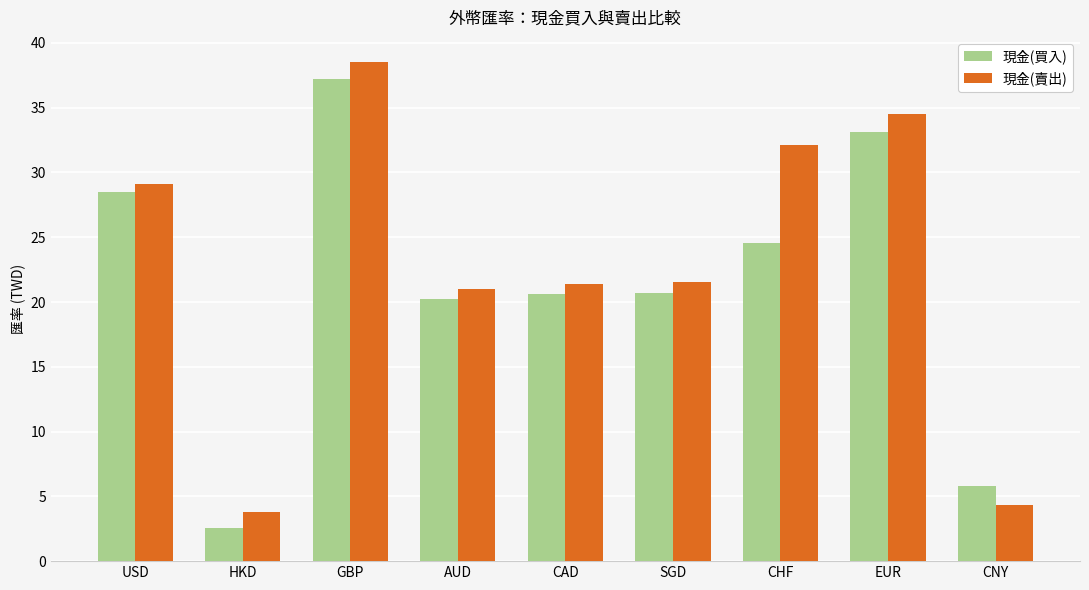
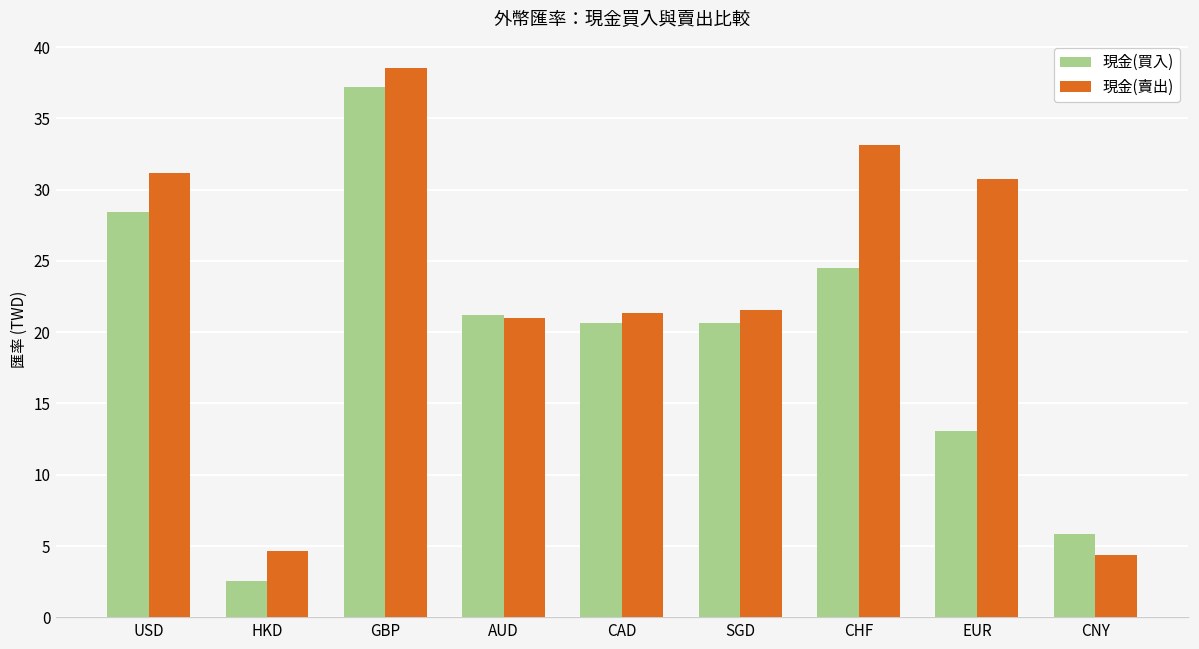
現金(賣出), USD: 29.1 -> 31.2
現金(賣出), HKD: 3.8 -> 4.7
現金(買入), AUD: 20.2 -> 21.2
現金(賣出), CHF: 32.1 -> 33.1
現金(買入), EUR: 33.2 -> 13.1
現金(賣出), EUR: 34.5 -> 30.7
